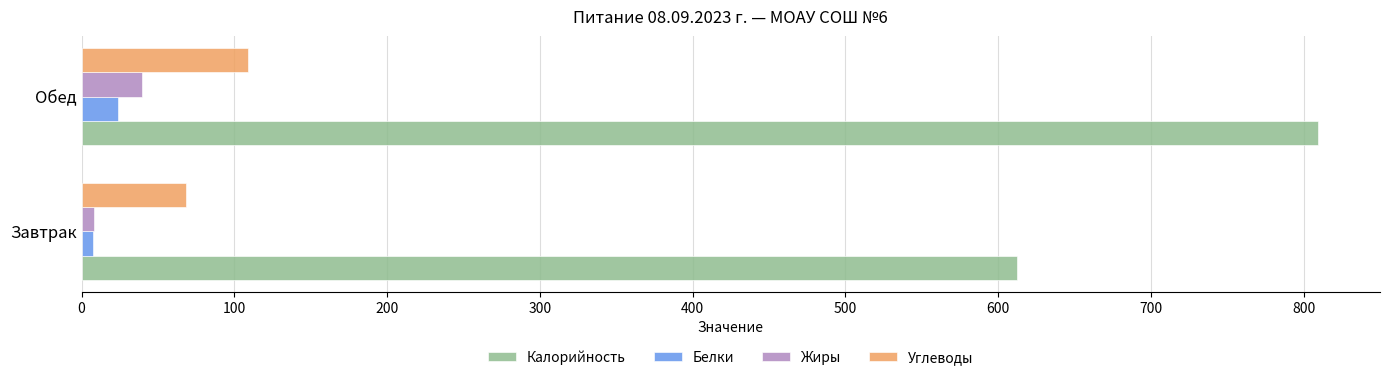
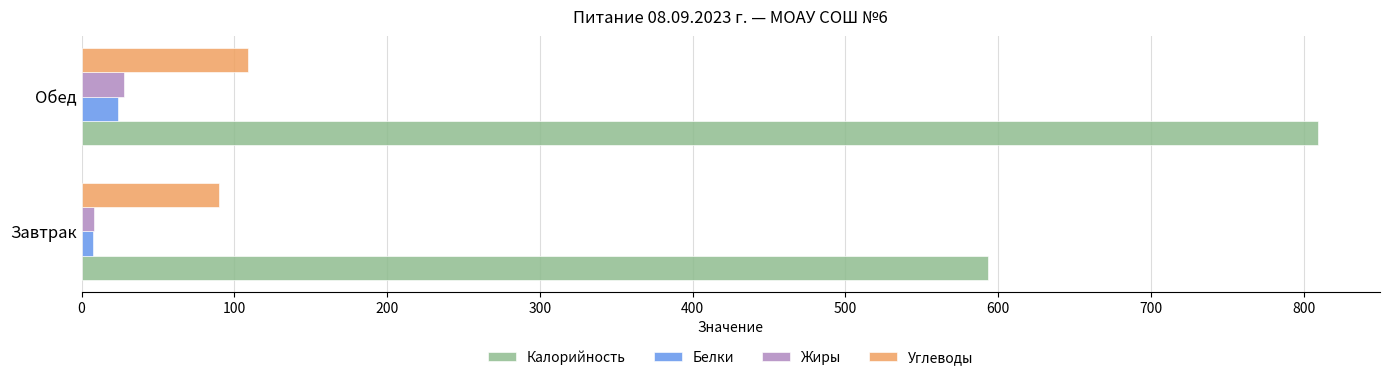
Жиры, Обед: 39 -> 27
Углеводы, Завтрак: 68 -> 90
Калорийность, Завтрак: 612 -> 594
